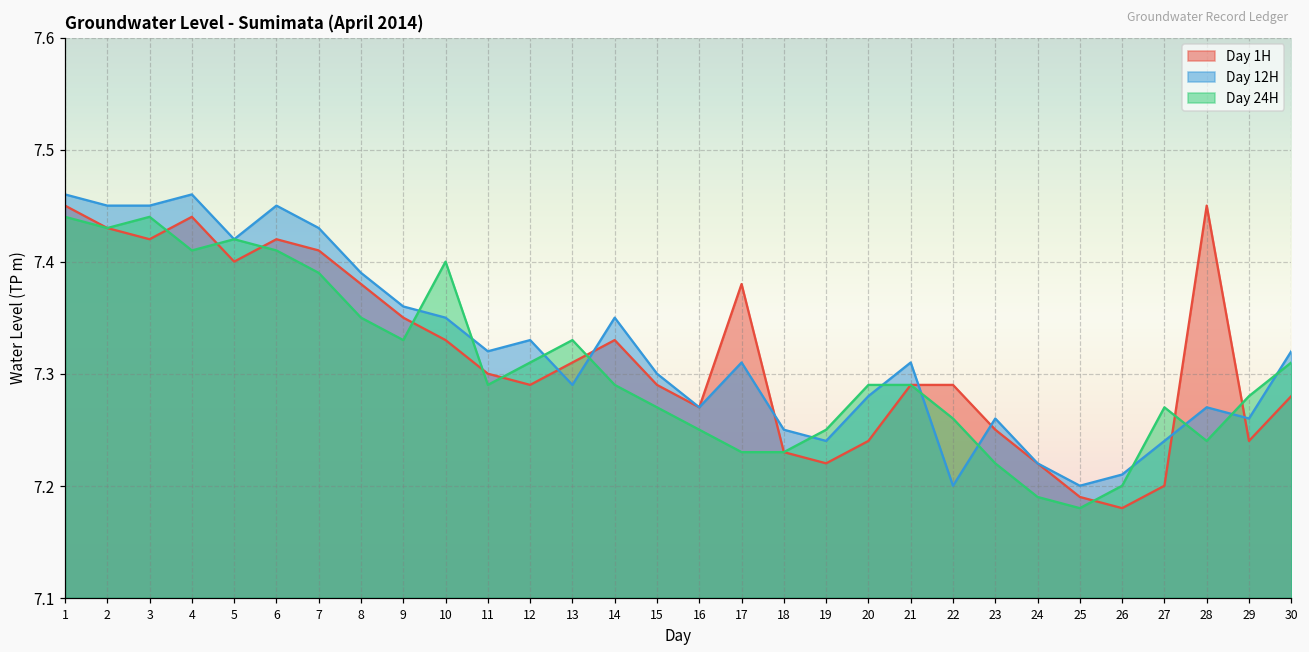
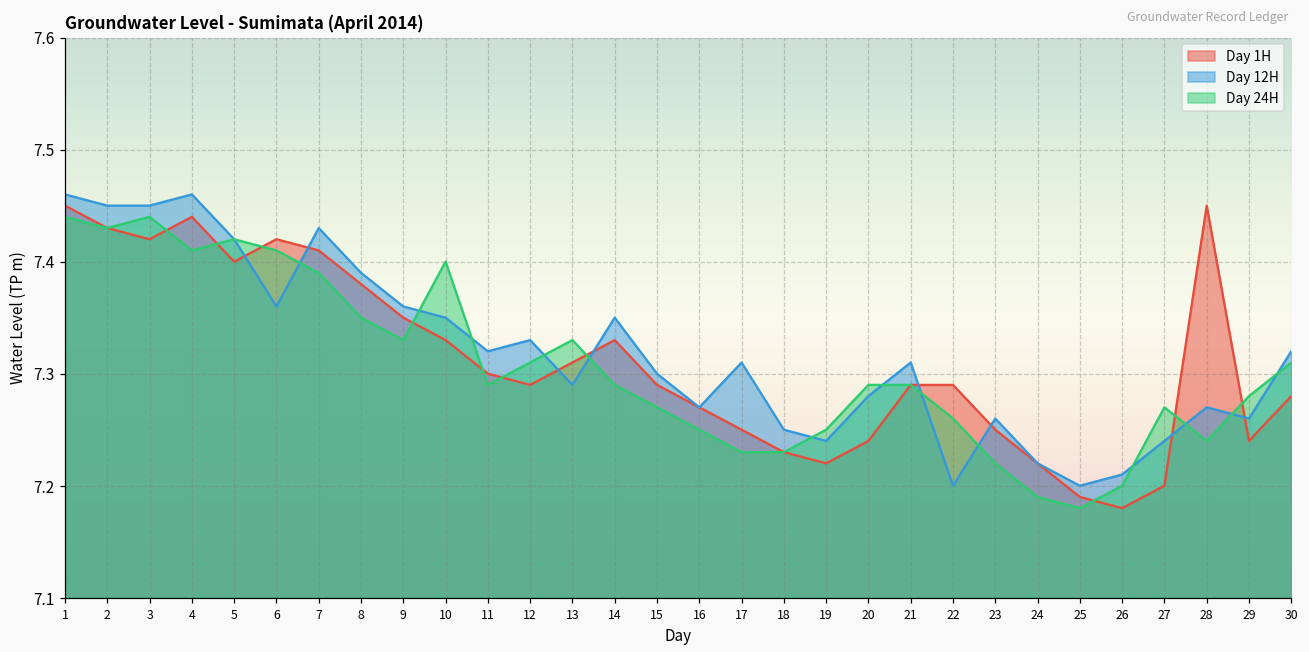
Day 12H, 6: 7.45 -> 7.36
Day 1H, 17: 7.38 -> 7.25
